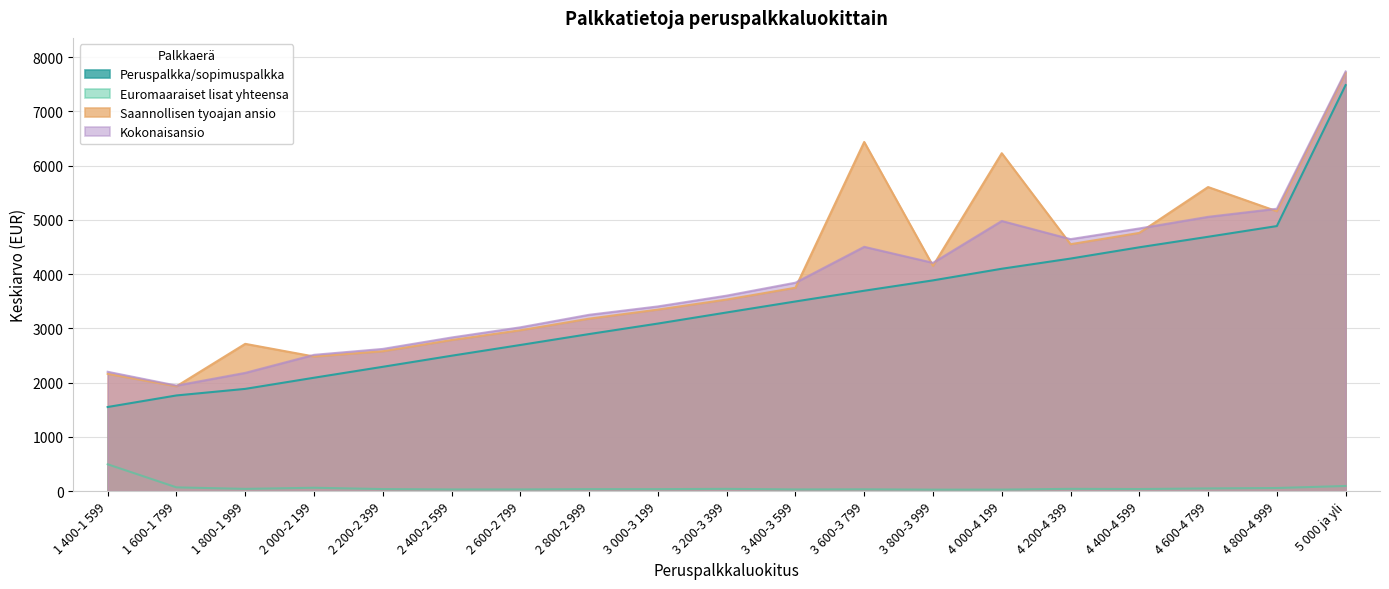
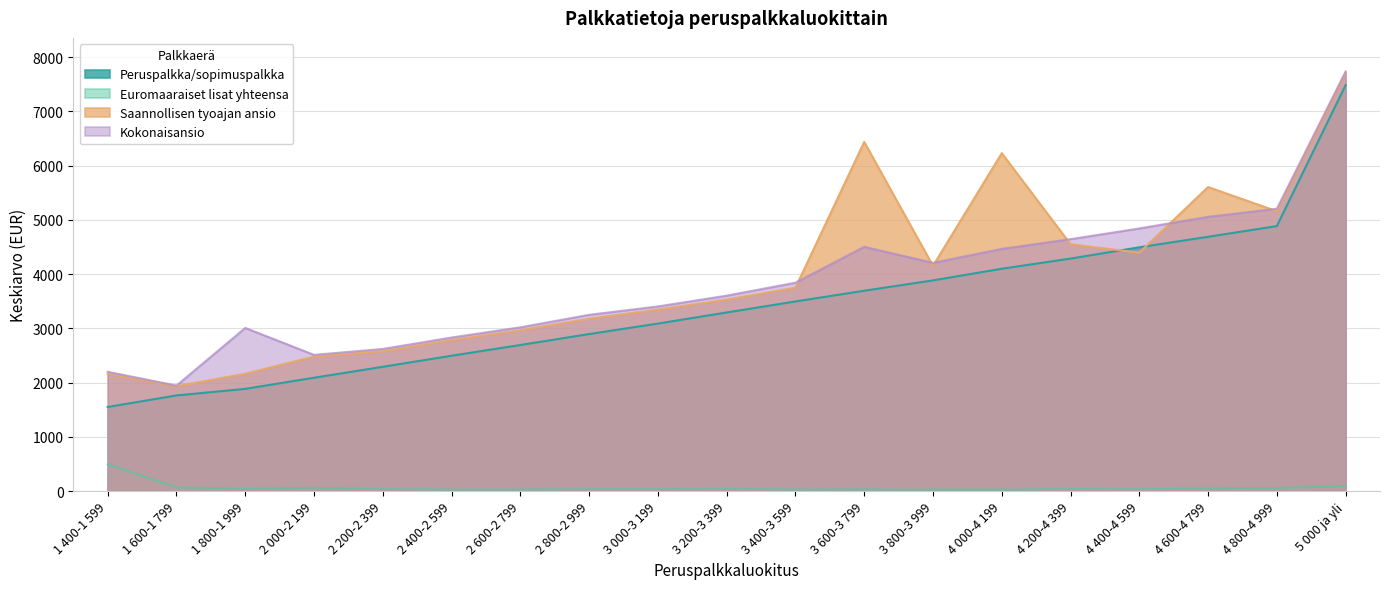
Saannollisen tyoajan ansio, 1 800-1 999: 2700 -> 2200
Kokonaisansio, 1 800-1 999: 2200 -> 3000
Kokonaisansio, 4 000-4 199: 5000 -> 4500
Saannollisen tyoajan ansio, 4 400-4 599: 4800 -> 4400
